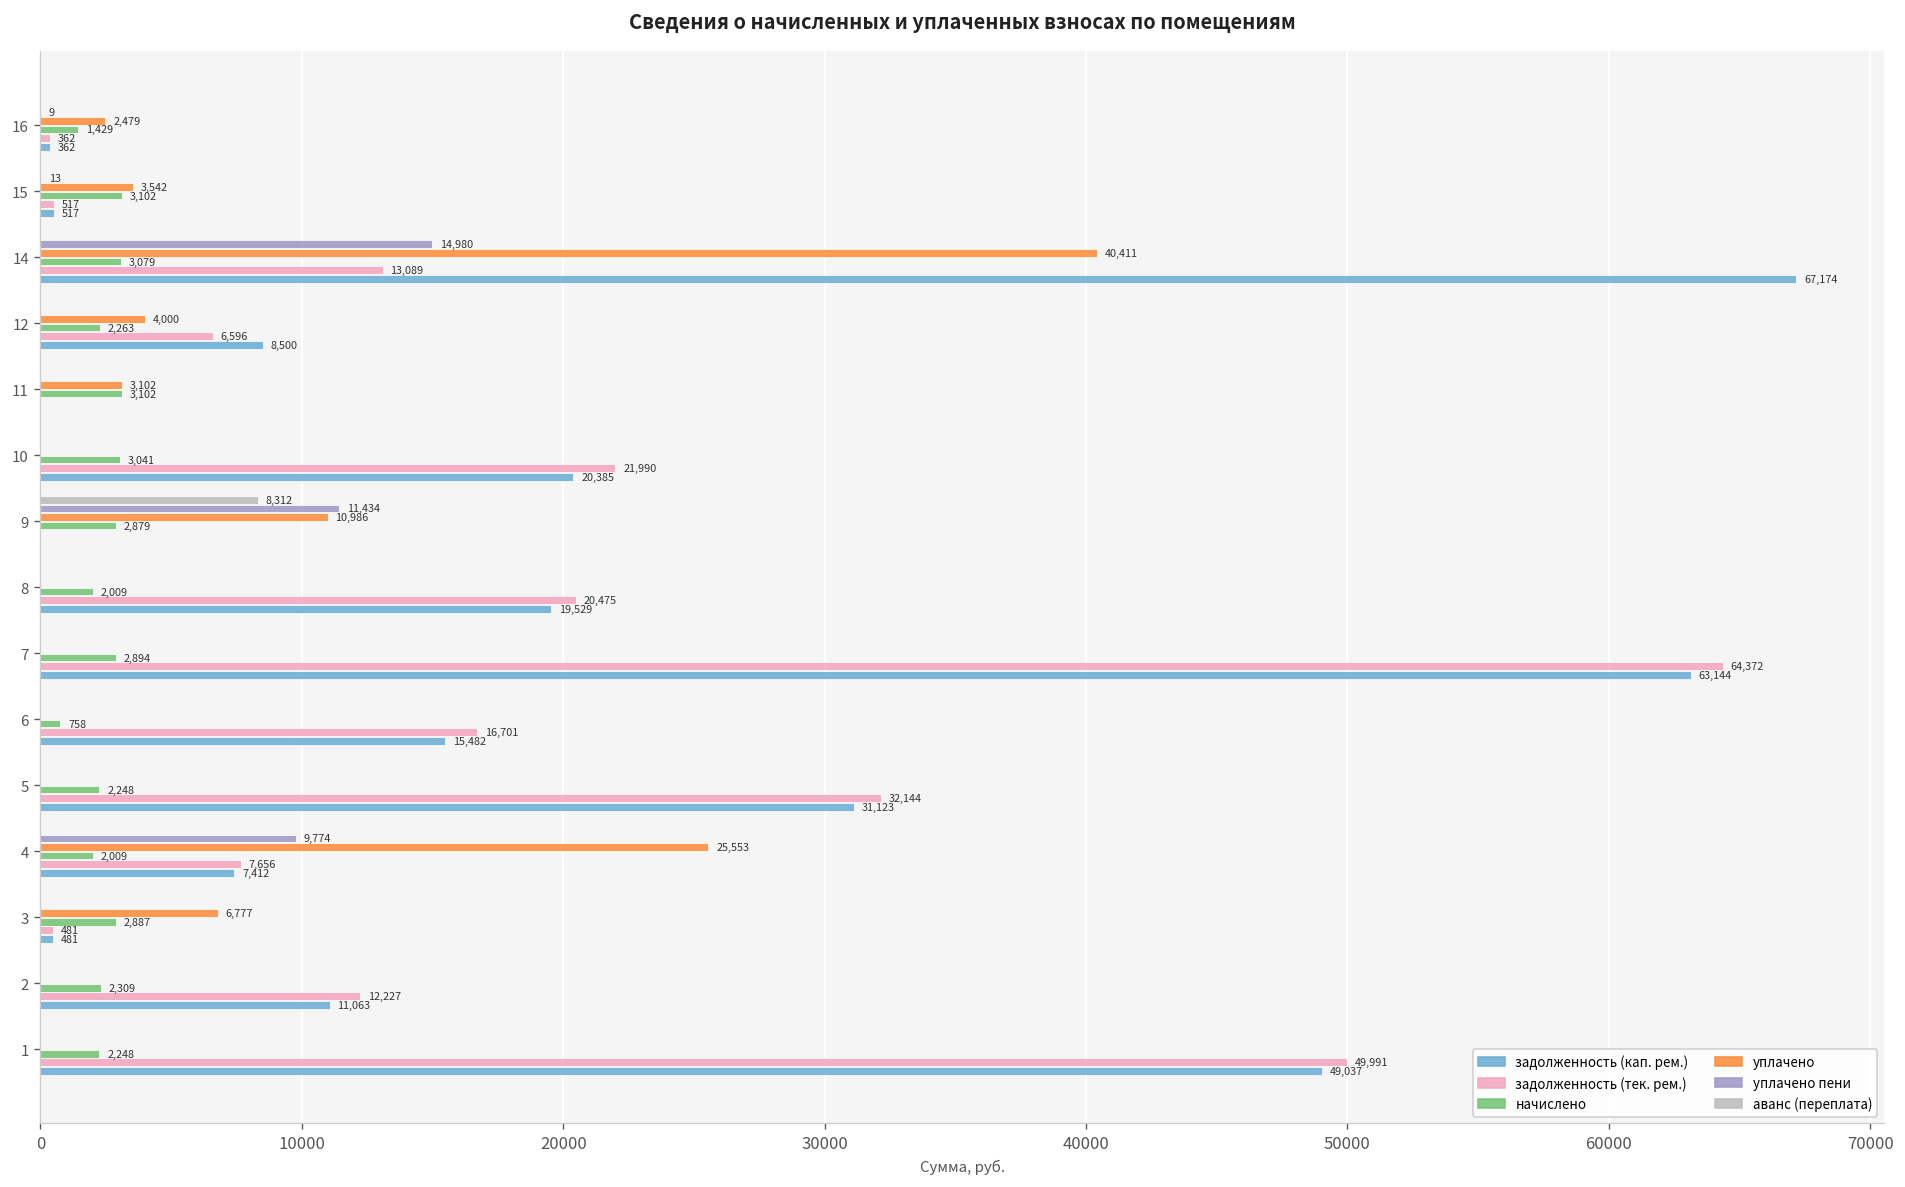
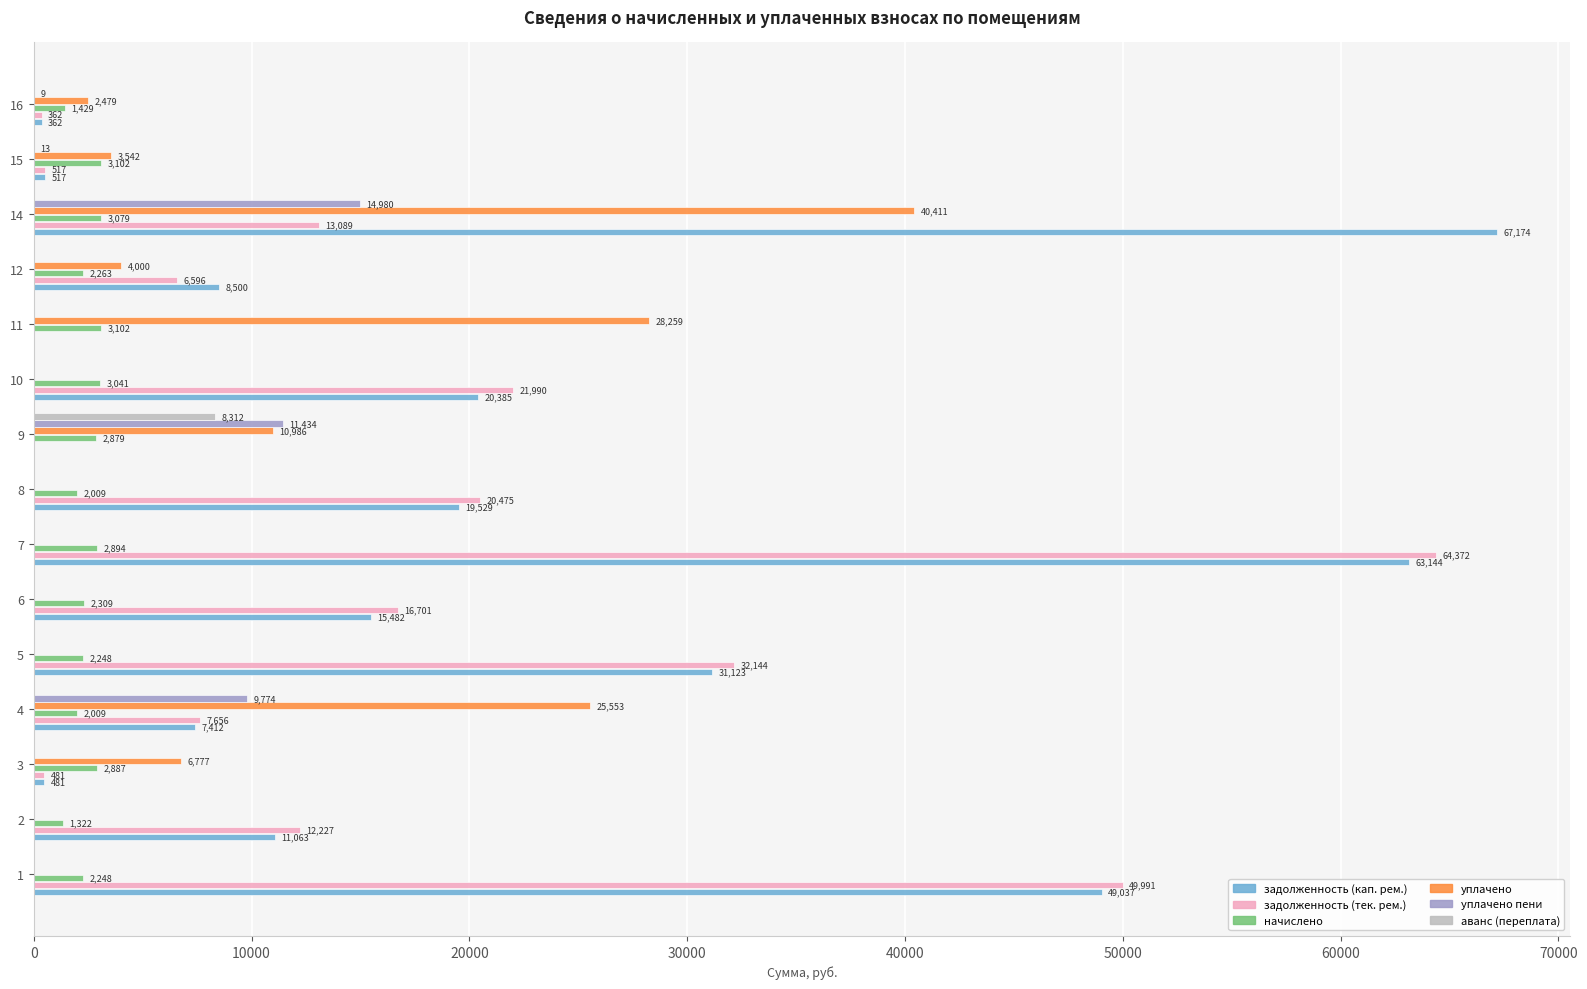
уплачено, 11: 3,102 -> 28,259
начислено, 6: 758 -> 2,309
начислено, 2: 2,309 -> 1,322
